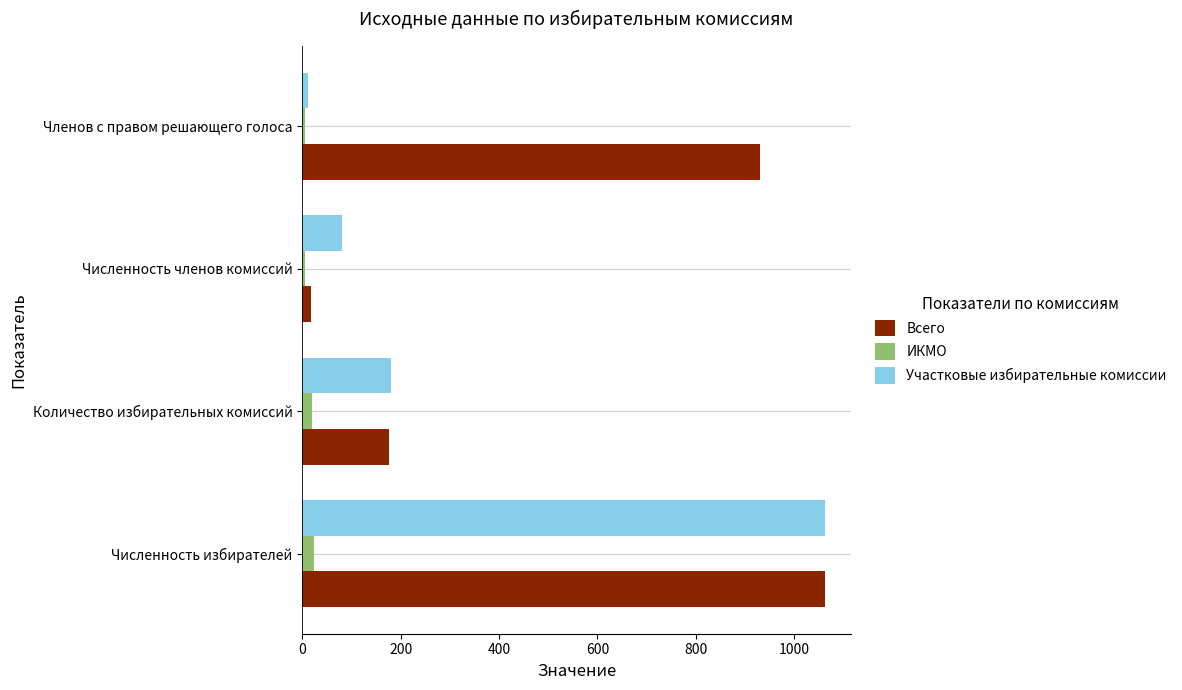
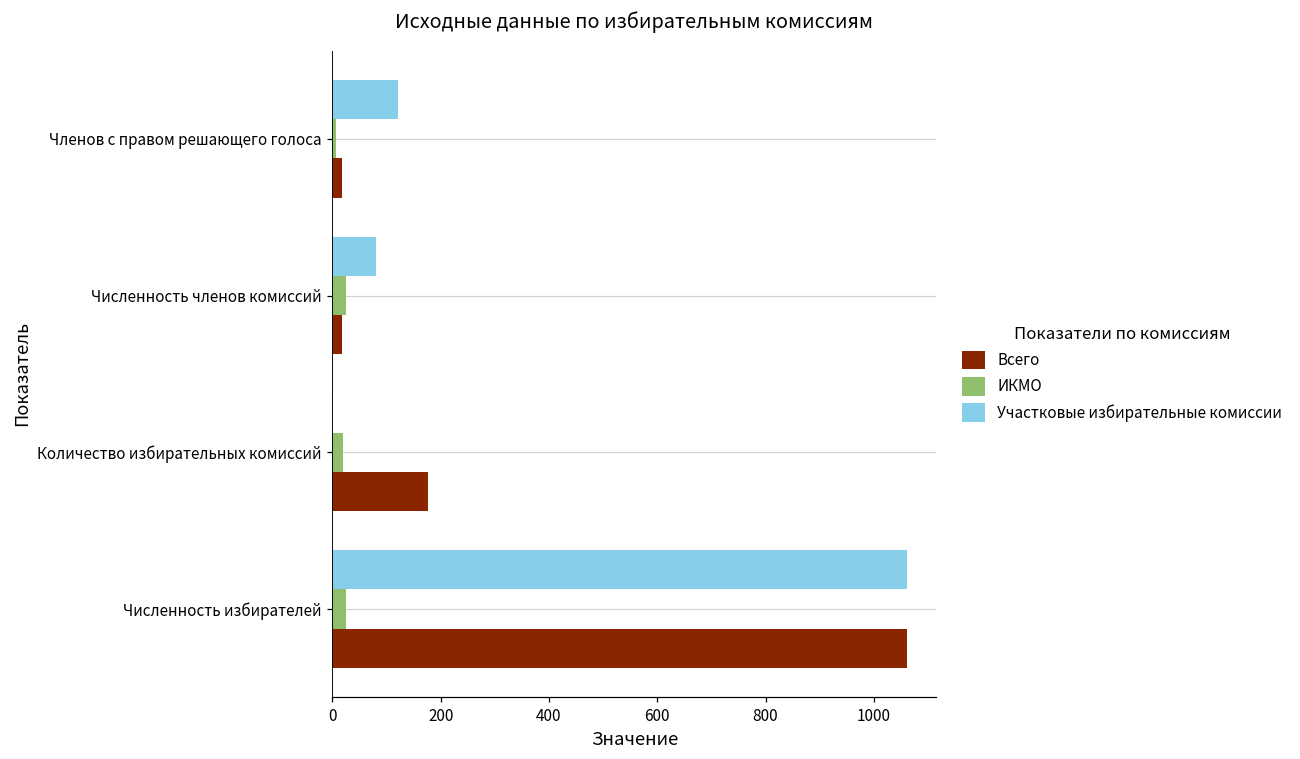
Участковые избирательные комиссии, Членов с правом решающего голоса: 10 -> 120
Всего, Членов с правом решающего голоса: 930 -> 20
ИКМО, Численность членов комиссий: 10 -> 30
Участковые избирательные комиссии, Количество избирательных комиссий: 180 -> 0
